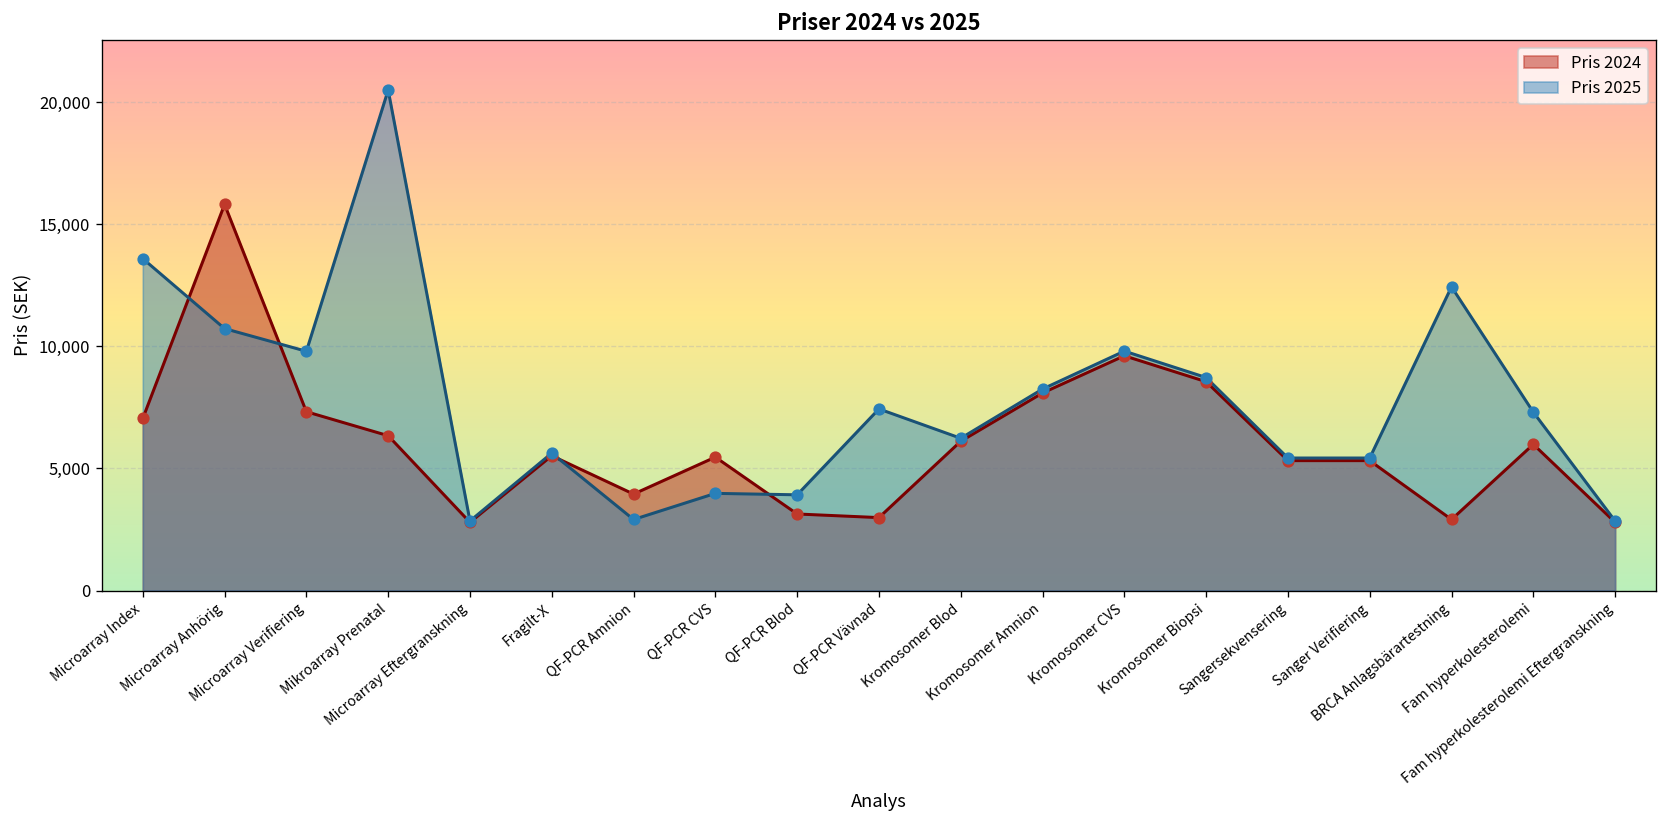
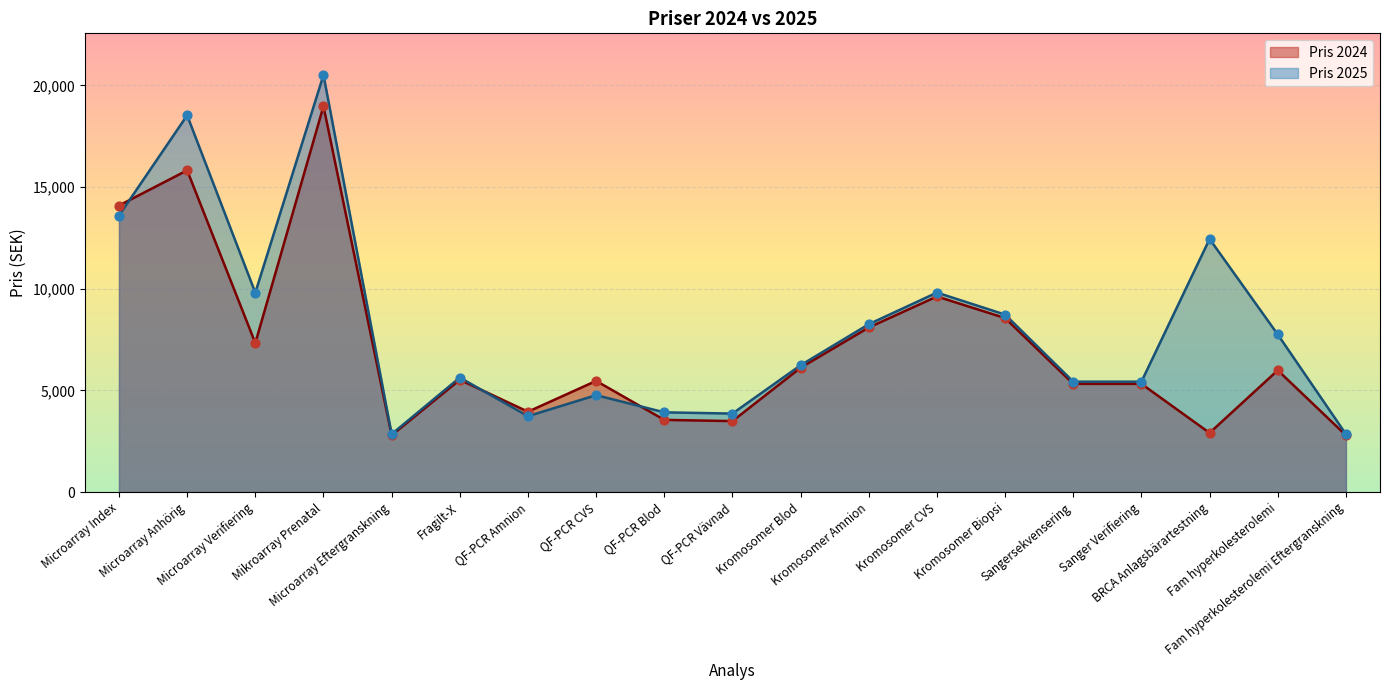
Pris 2024, Microarray Index: 7,100 -> 14,100
Pris 2025, Microarray Anhörig: 10,700 -> 18,500
Pris 2024, Mikroarray Prenatal: 6,300 -> 19,000
Pris 2025, QF-PCR Amnion: 2,900 -> 3,700
Pris 2025, QF-PCR CVS: 4,000 -> 4,800
Pris 2024, QF-PCR Blod: 3,100 -> 3,600
Pris 2024, QF-PCR Vävnad: 3,000 -> 3,500
Pris 2025, QF-PCR Vävnad: 7,400 -> 3,900
Pris 2025, Fam hyperkolesterolemi: 7,300 -> 7,800
